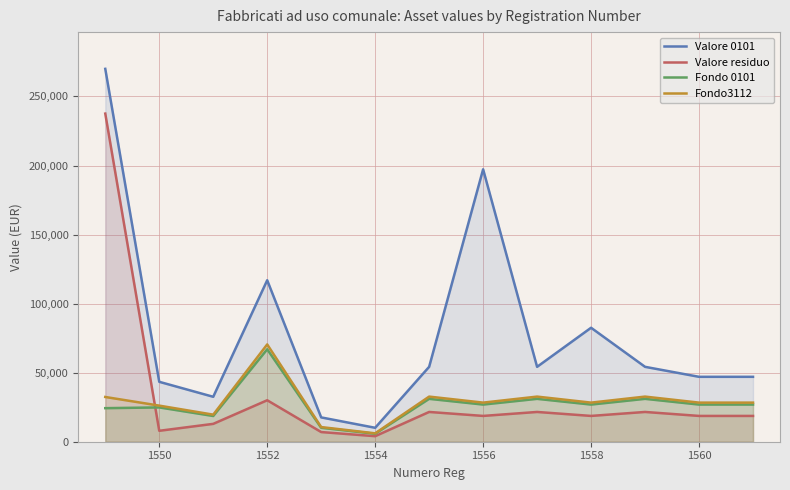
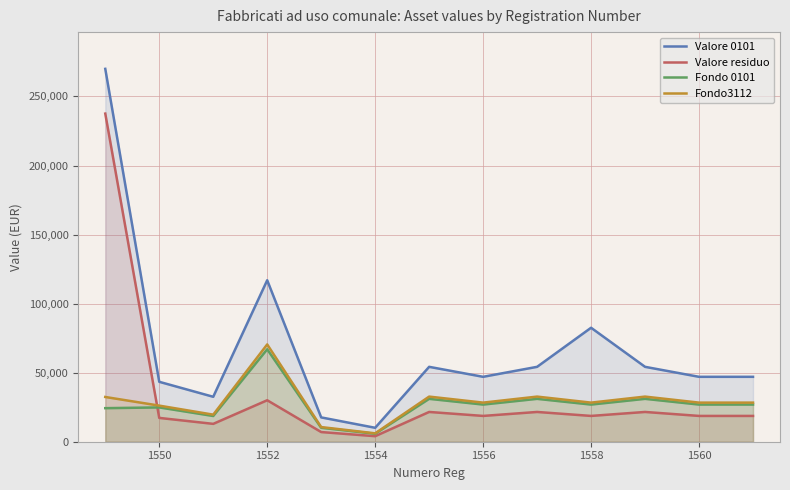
Valore residuo, 1550: 8,000 -> 17,000
Valore 0101, 1556: 197,000 -> 47,000
